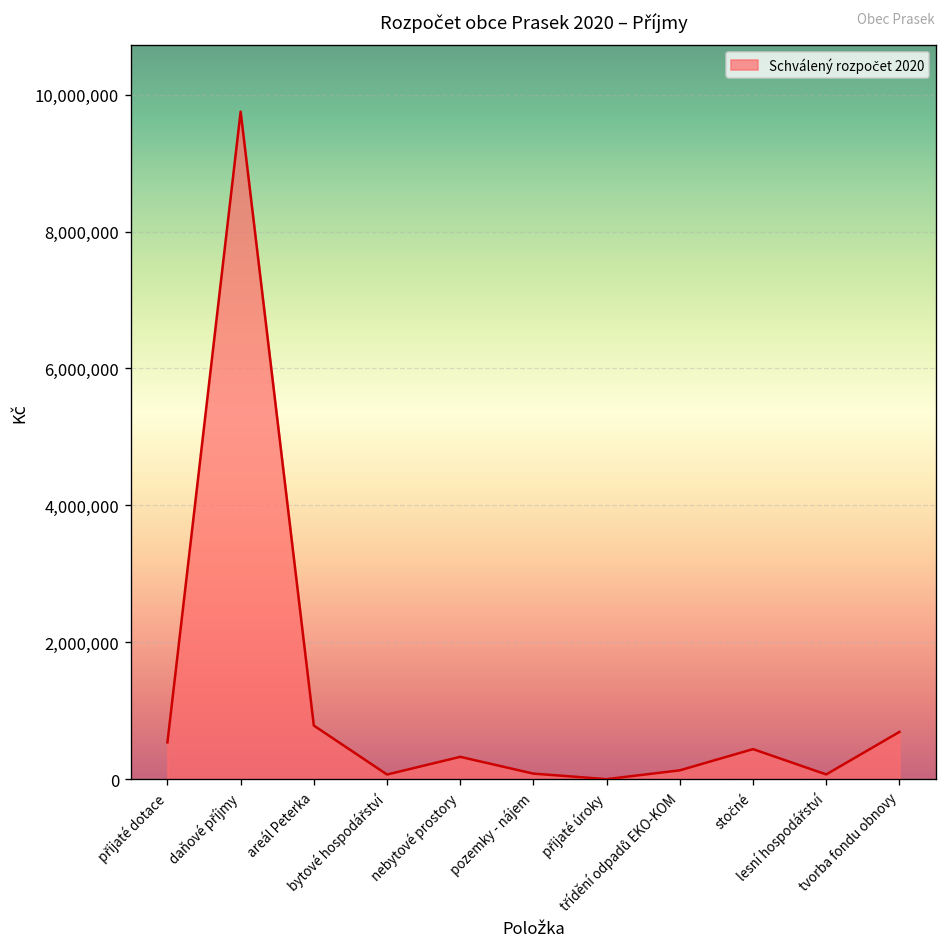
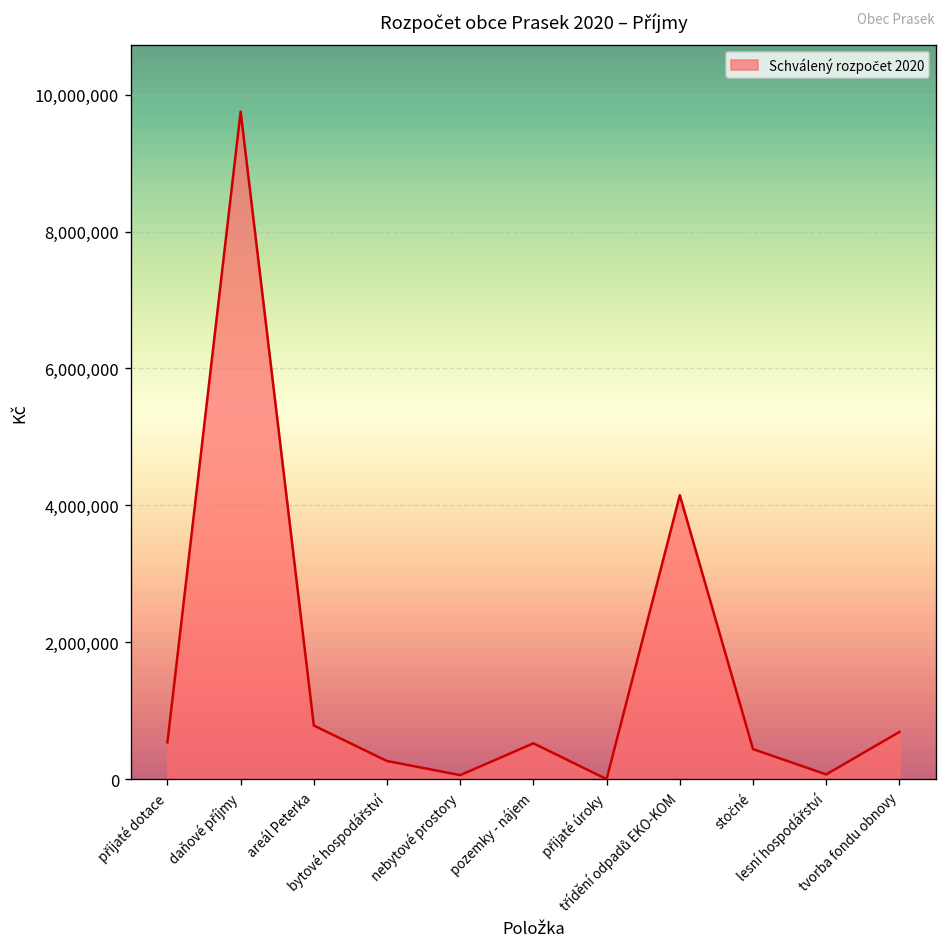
bytové hospodářství: 100,000 -> 300,000
nebytové prostory: 300,000 -> 100,000
pozemky - nájem: 100,000 -> 500,000
třídění odpadů EKO-KOM: 100,000 -> 4,100,000
